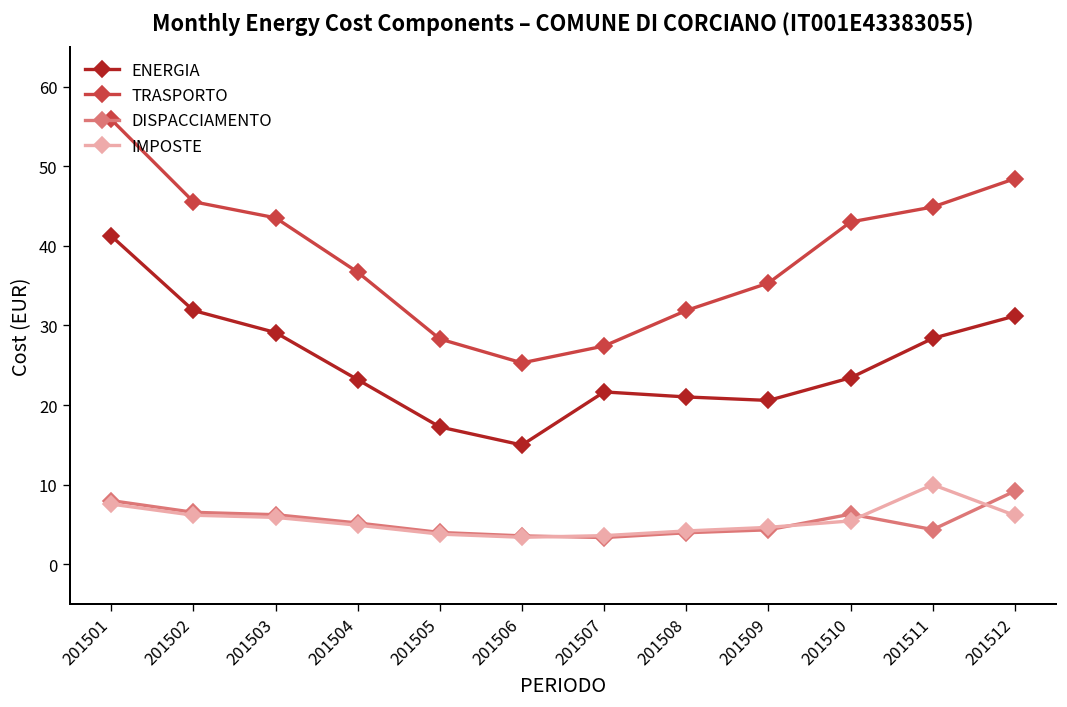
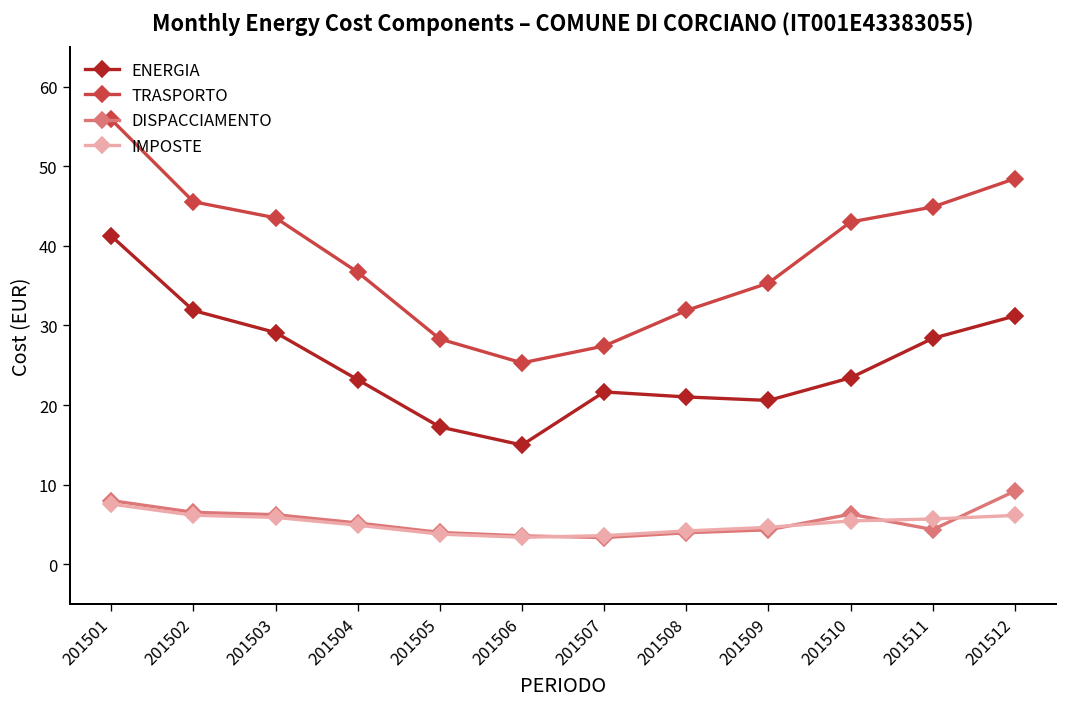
IMPOSTE, 201511: 10 -> 6
